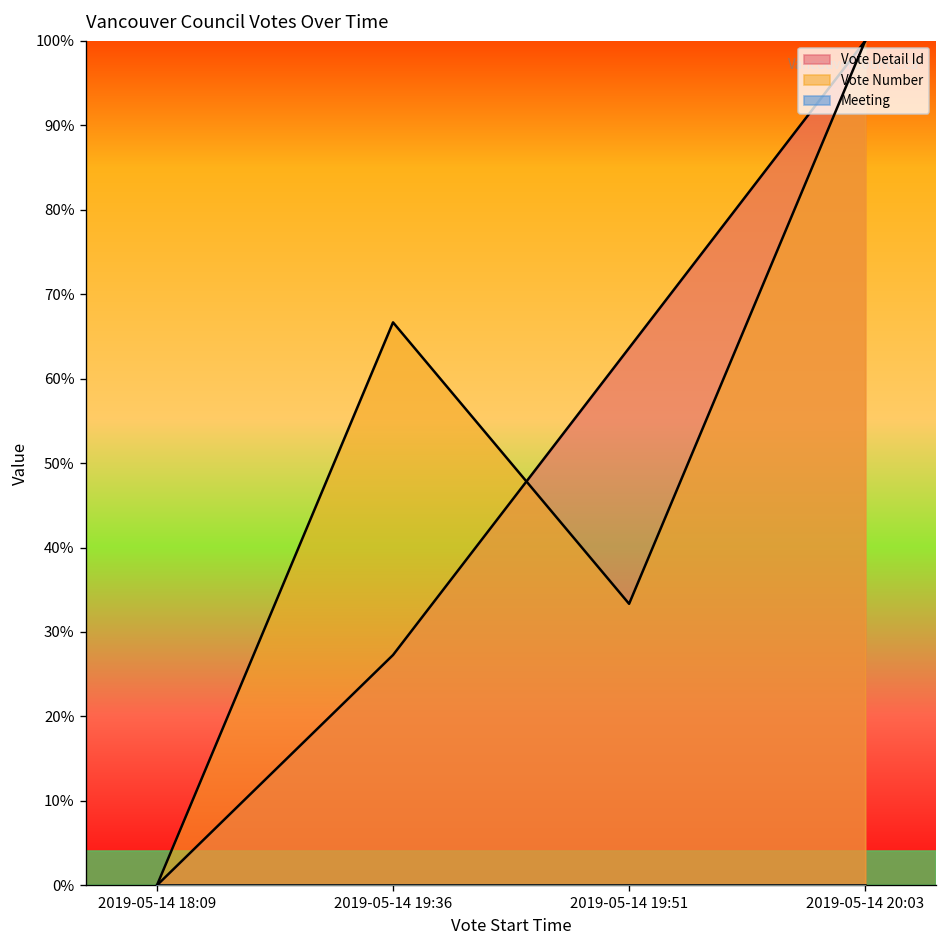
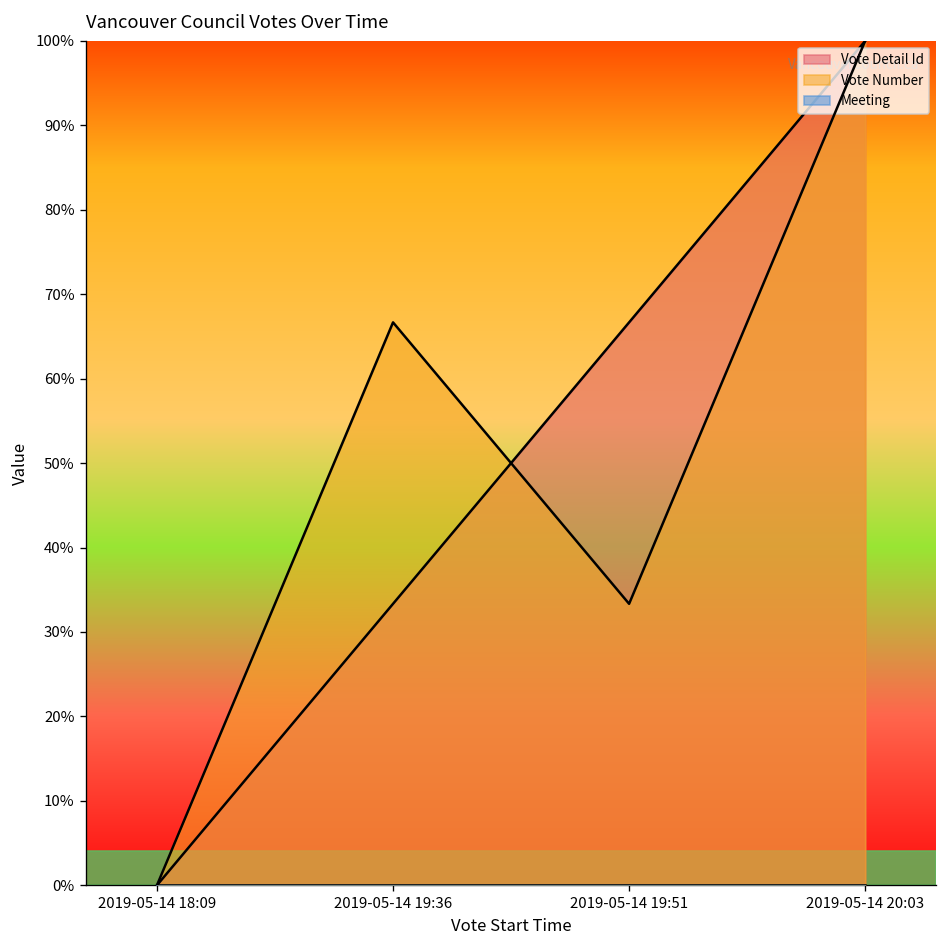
Vote Detail Id, 2019-05-14 19:36: 27% -> 33%
Vote Detail Id, 2019-05-14 19:51: 64% -> 67%
